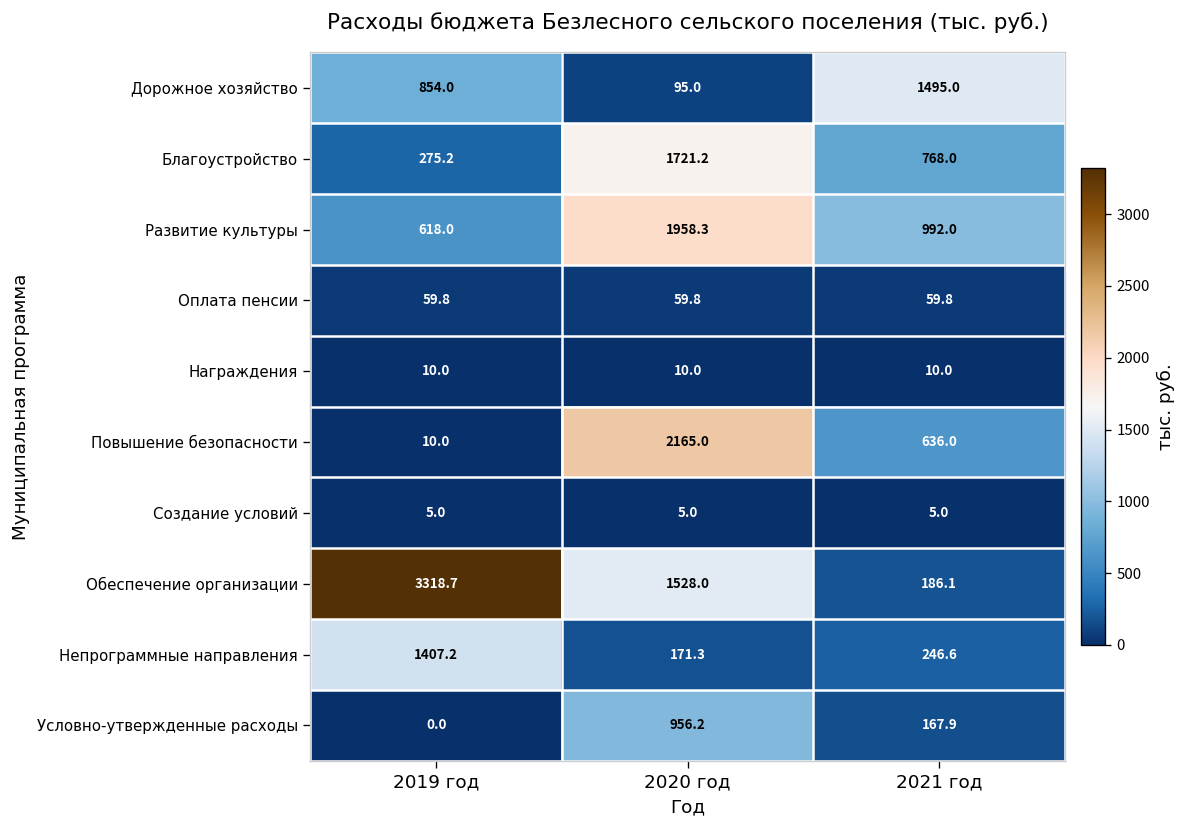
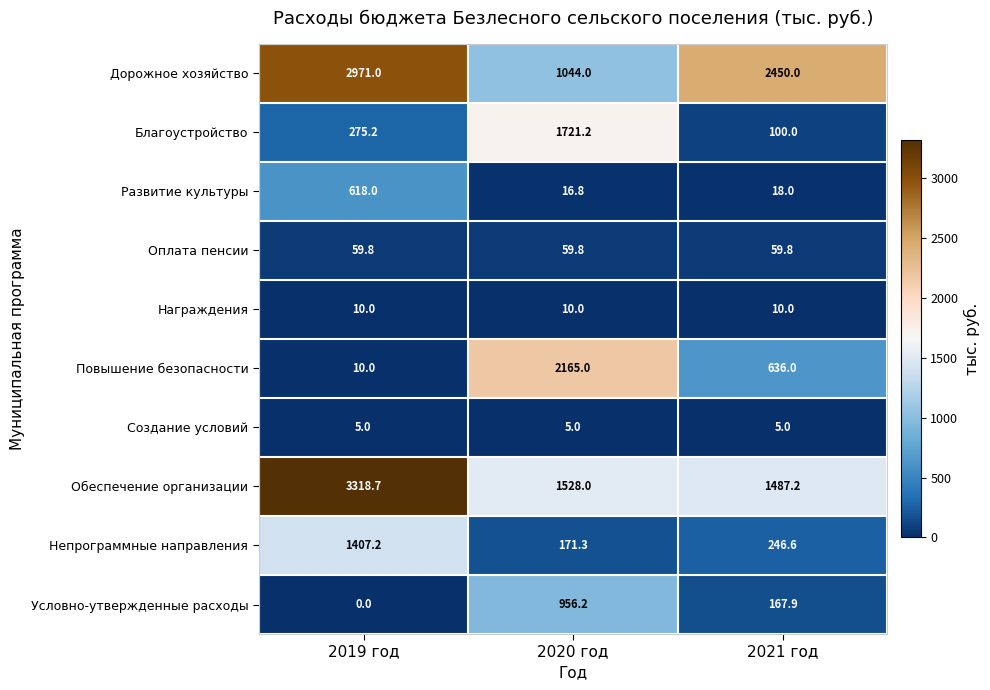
Дорожное хозяйство, 2019 год: 854.0 -> 2971.0
Дорожное хозяйство, 2020 год: 95.0 -> 1044.0
Дорожное хозяйство, 2021 год: 1495.0 -> 2450.0
Благоустройство, 2021 год: 768.0 -> 100.0
Развитие культуры, 2020 год: 1958.3 -> 16.8
Развитие культуры, 2021 год: 992.0 -> 18.0
Обеспечение организации, 2021 год: 186.1 -> 1487.2
